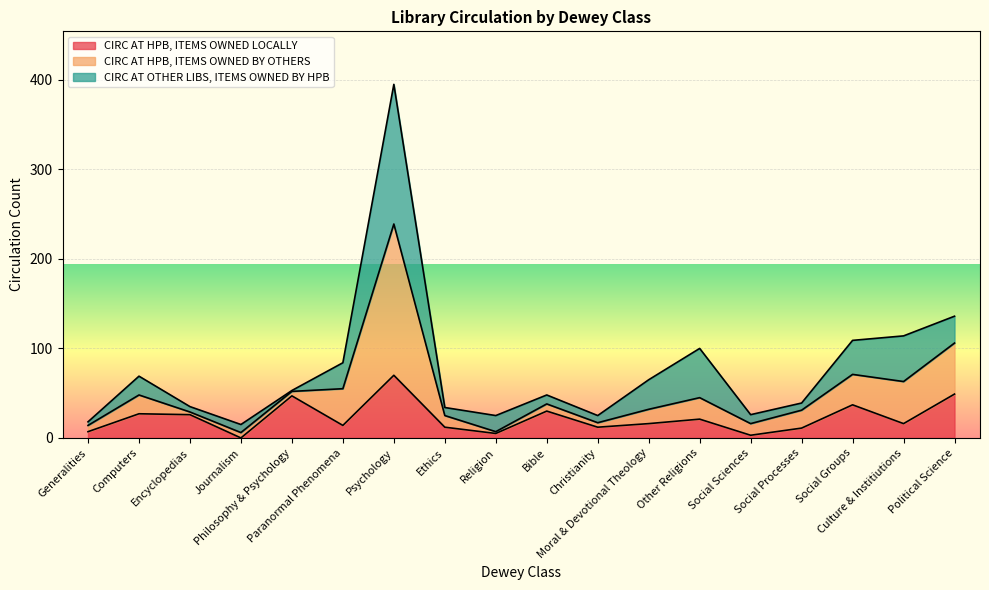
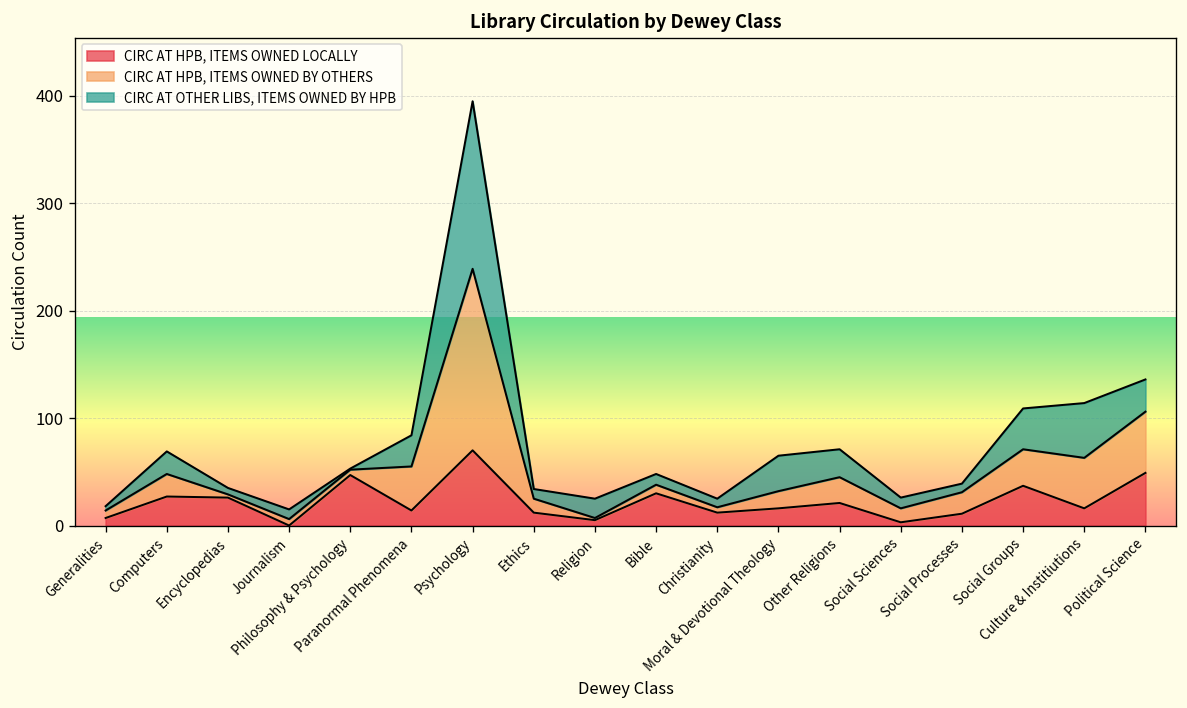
CIRC AT OTHER LIBS, ITEMS OWNED BY HPB, Other Religions: 60 -> 30
